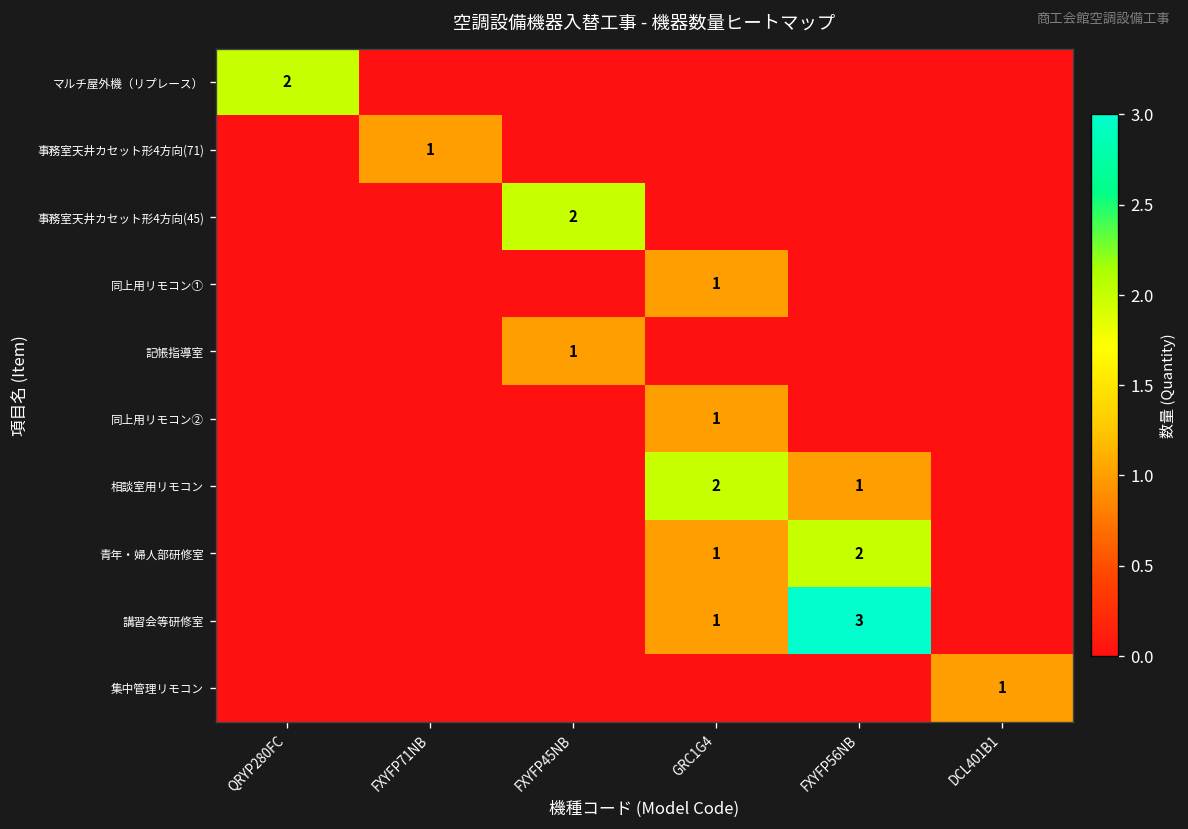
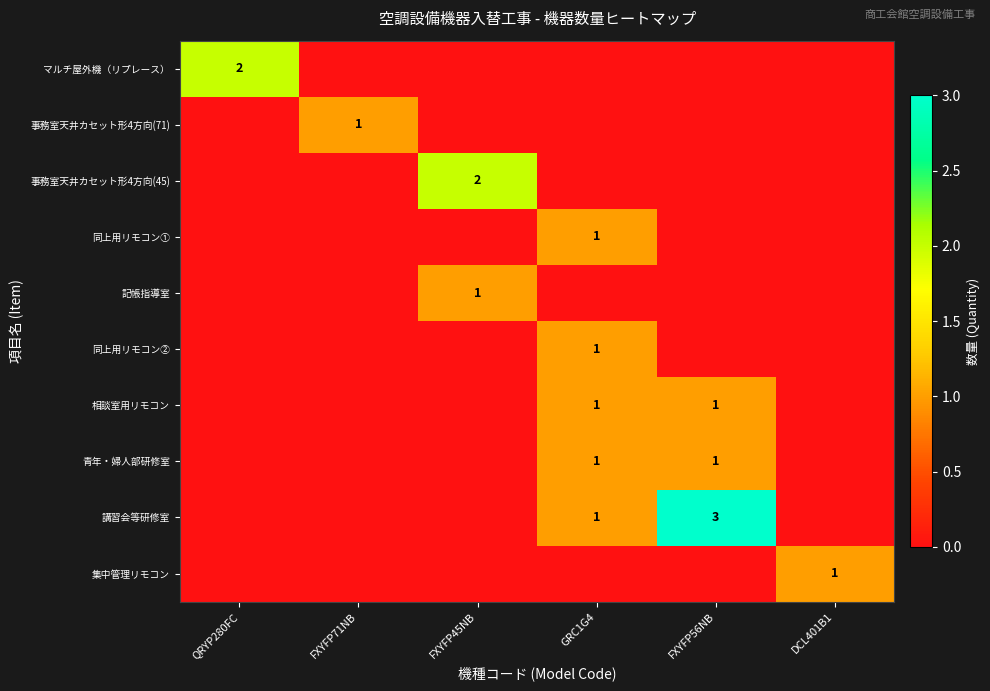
相談室用リモコン, GRC1G4: 2 -> 1
青年・婦人部研修室, FXYFP56NB: 2 -> 1
